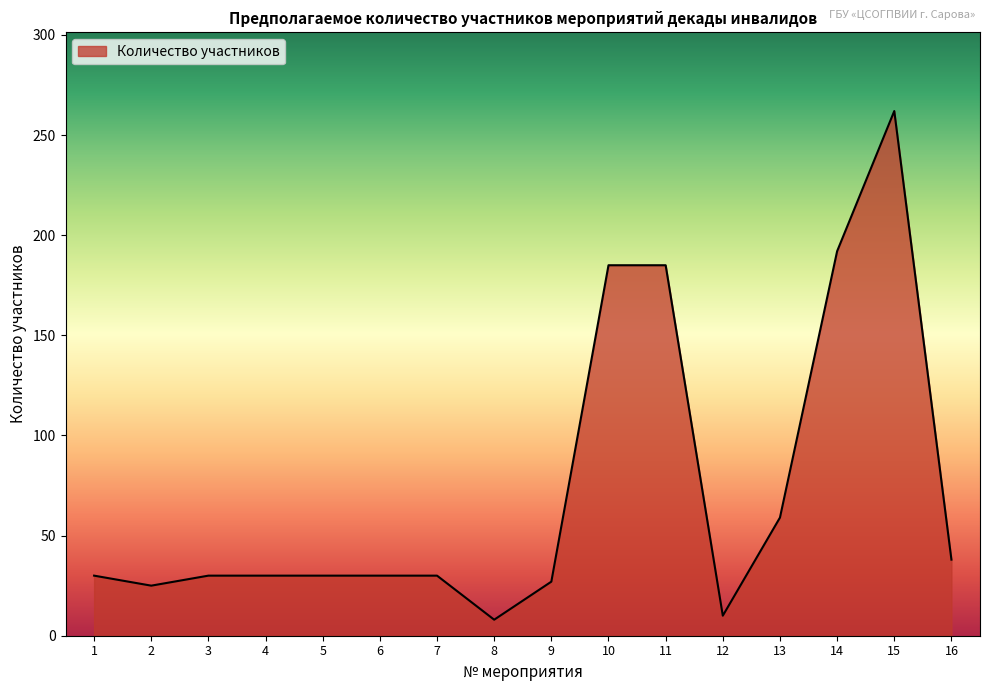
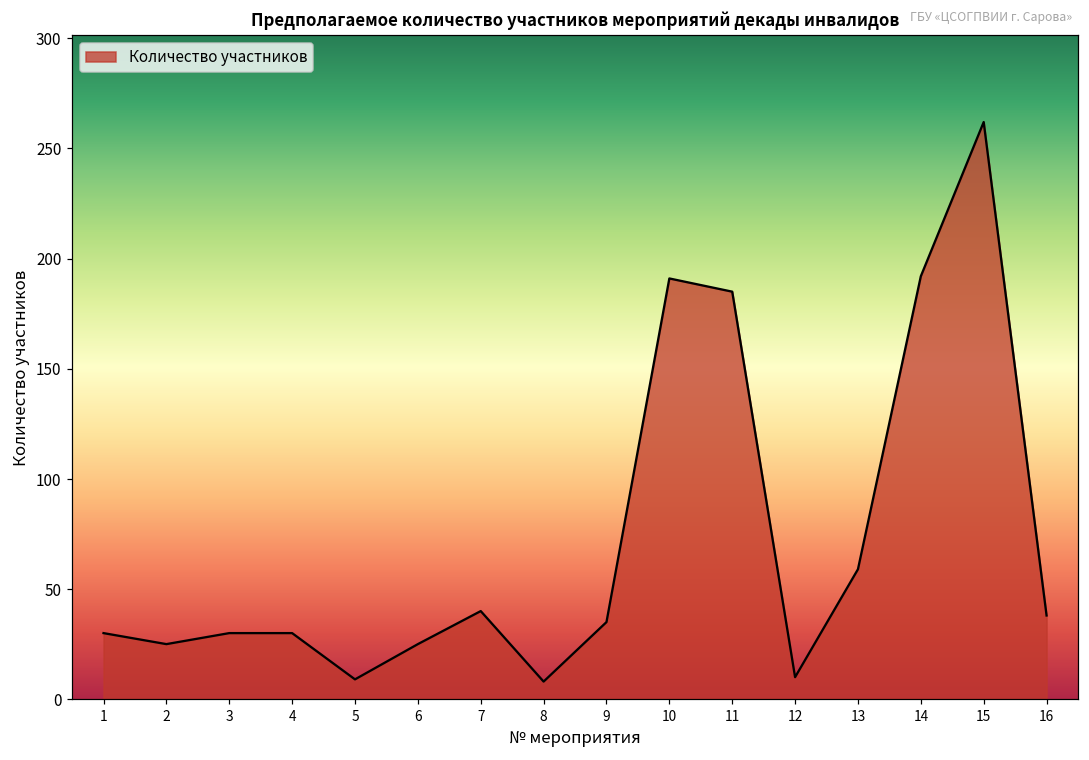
5: 30 -> 9
6: 30 -> 25
7: 30 -> 40
9: 27 -> 35
10: 185 -> 191
